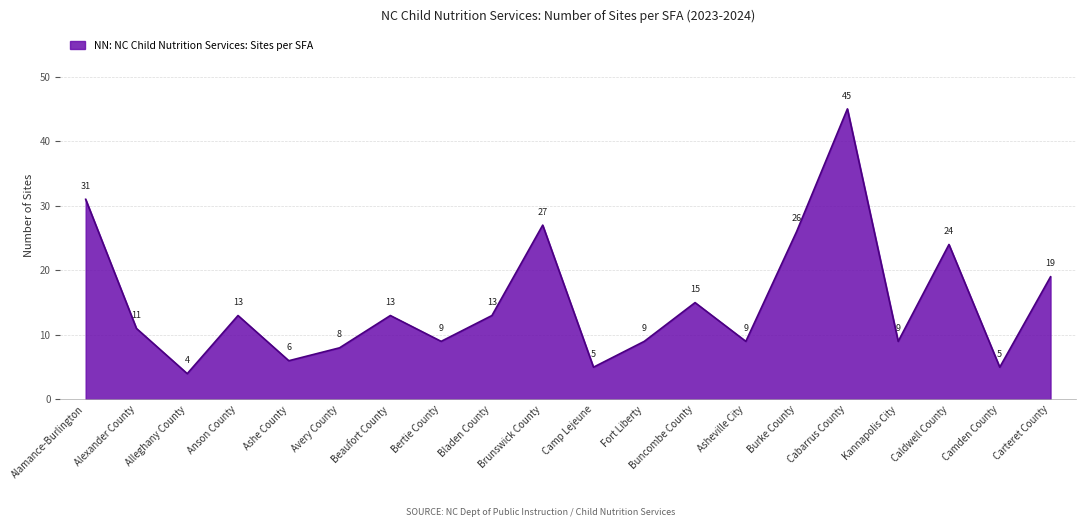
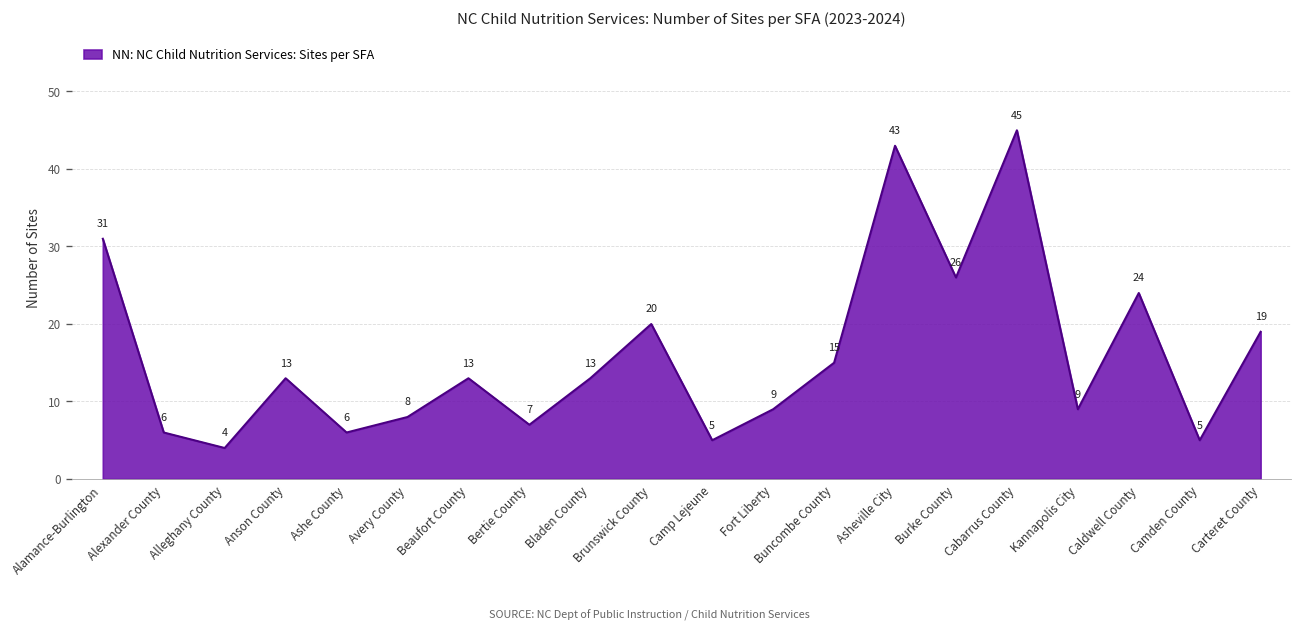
Alexander County: 11 -> 6
Bertie County: 9 -> 7
Brunswick County: 27 -> 20
Asheville City: 9 -> 43
